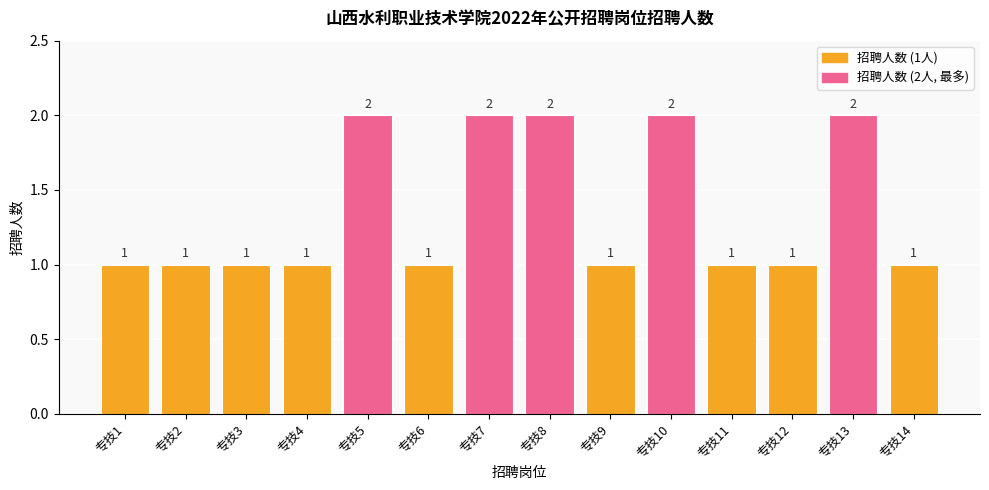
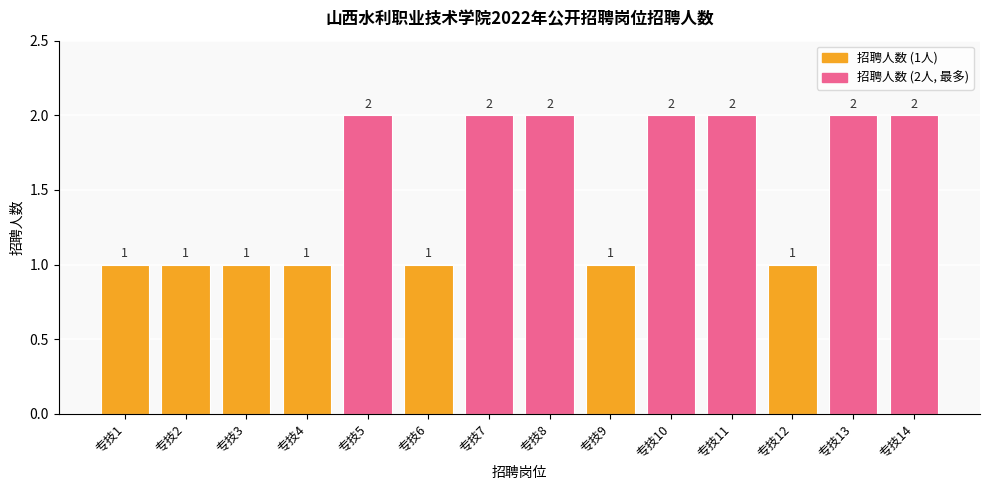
专技11: 1 -> 2
专技14: 1 -> 2
